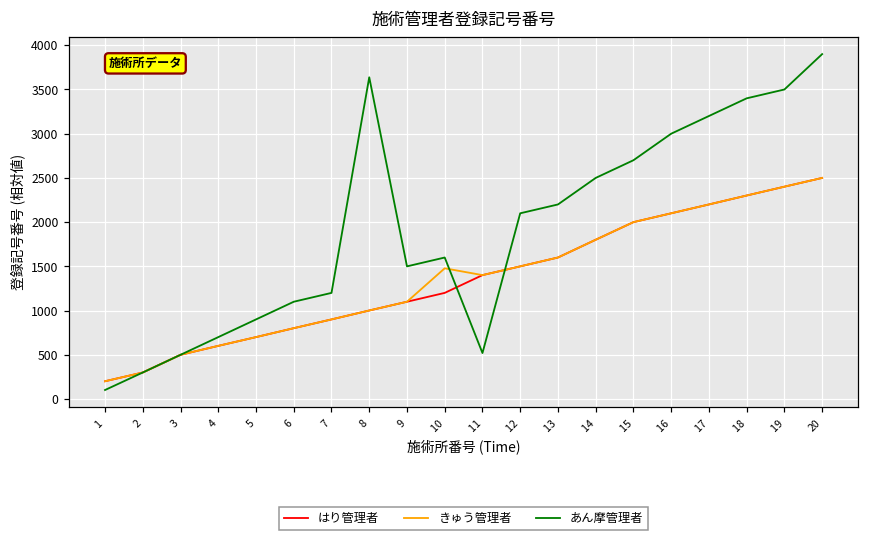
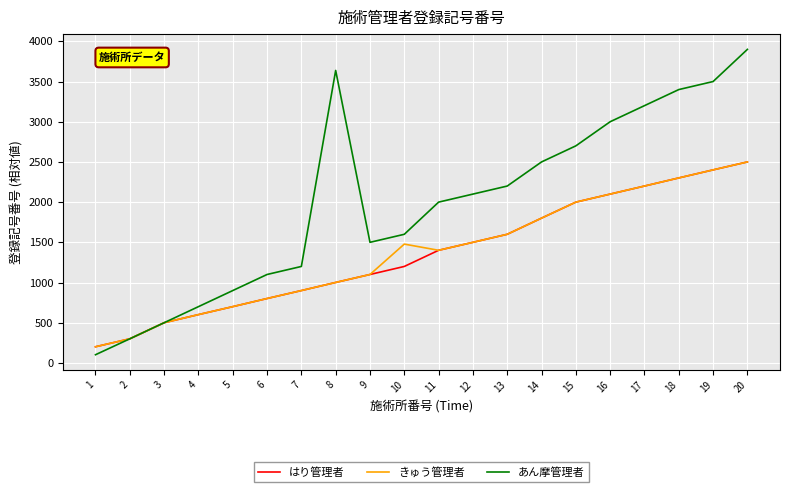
あん摩管理者, 11: 500 -> 2000
